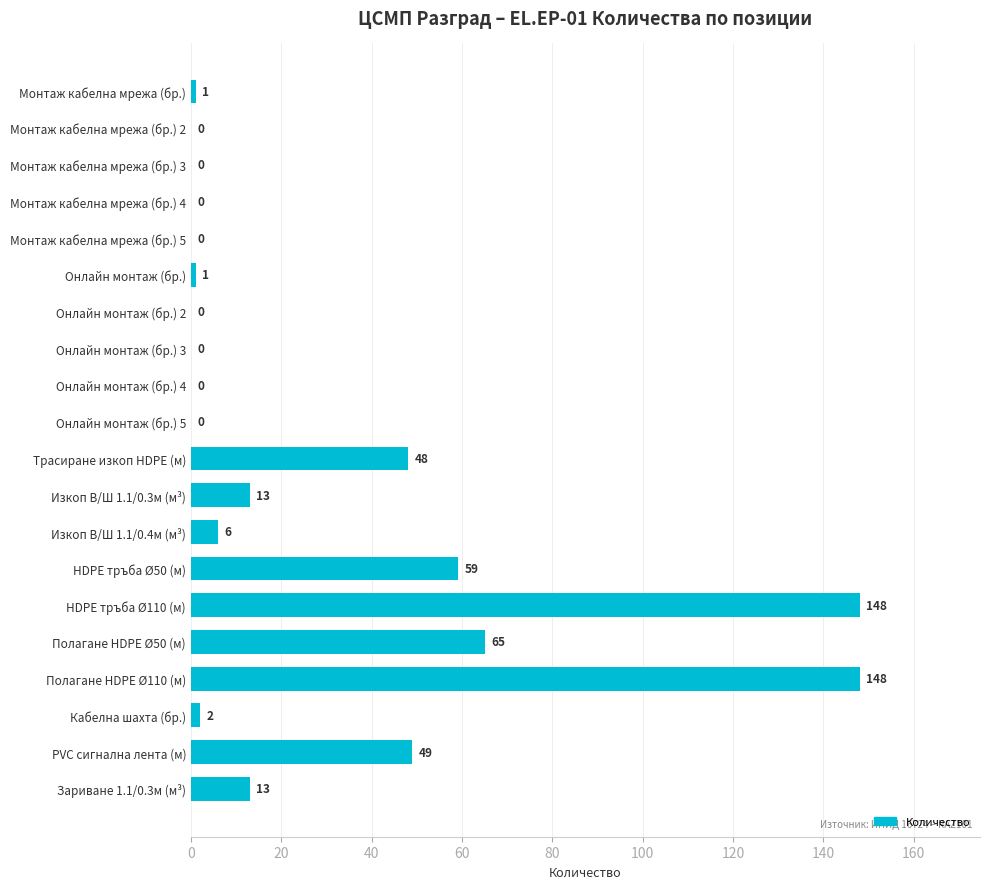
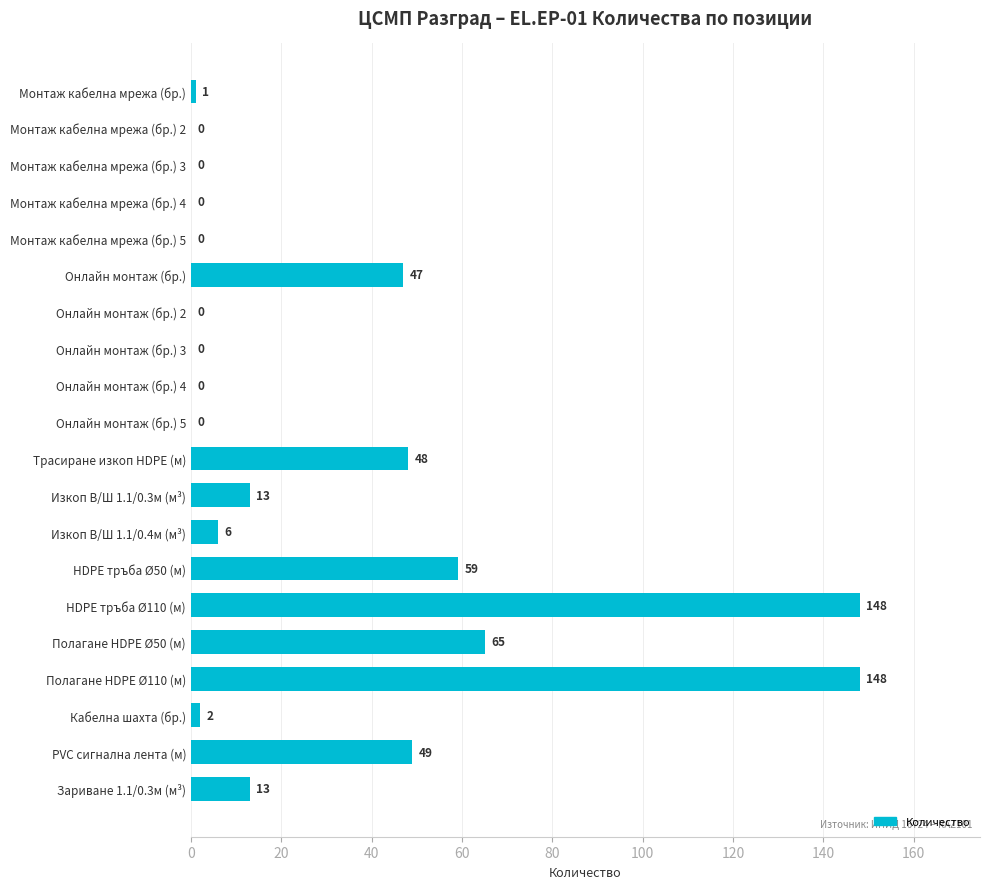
Онлайн монтаж (бр.): 1 -> 47
